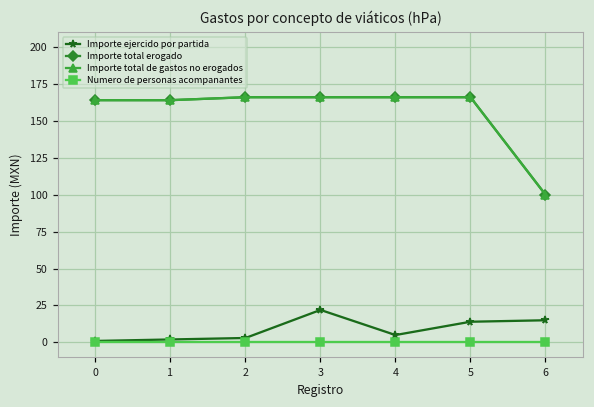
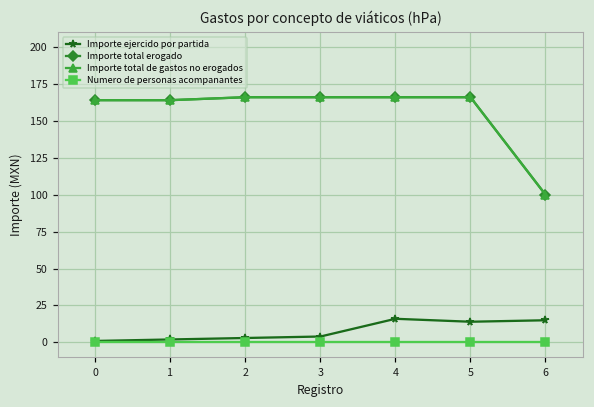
Importe ejercido por partida, 3: 22 -> 4
Importe ejercido por partida, 4: 5 -> 16
